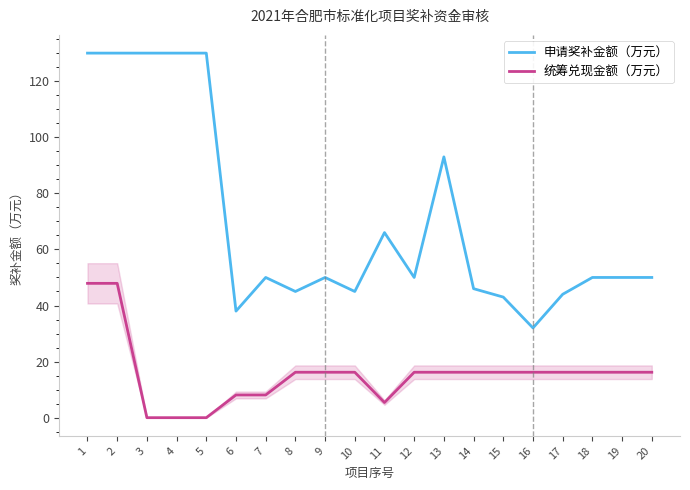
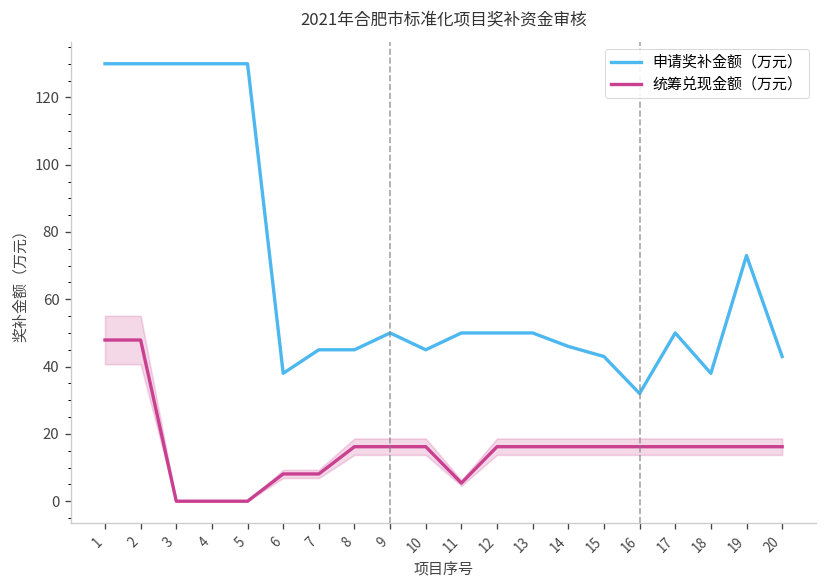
申请奖补金额（万元）, 7: 50 -> 45
申请奖补金额（万元）, 11: 66 -> 50
申请奖补金额（万元）, 13: 93 -> 50
申请奖补金额（万元）, 17: 44 -> 50
申请奖补金额（万元）, 18: 50 -> 38
申请奖补金额（万元）, 19: 50 -> 73
申请奖补金额（万元）, 20: 50 -> 43
